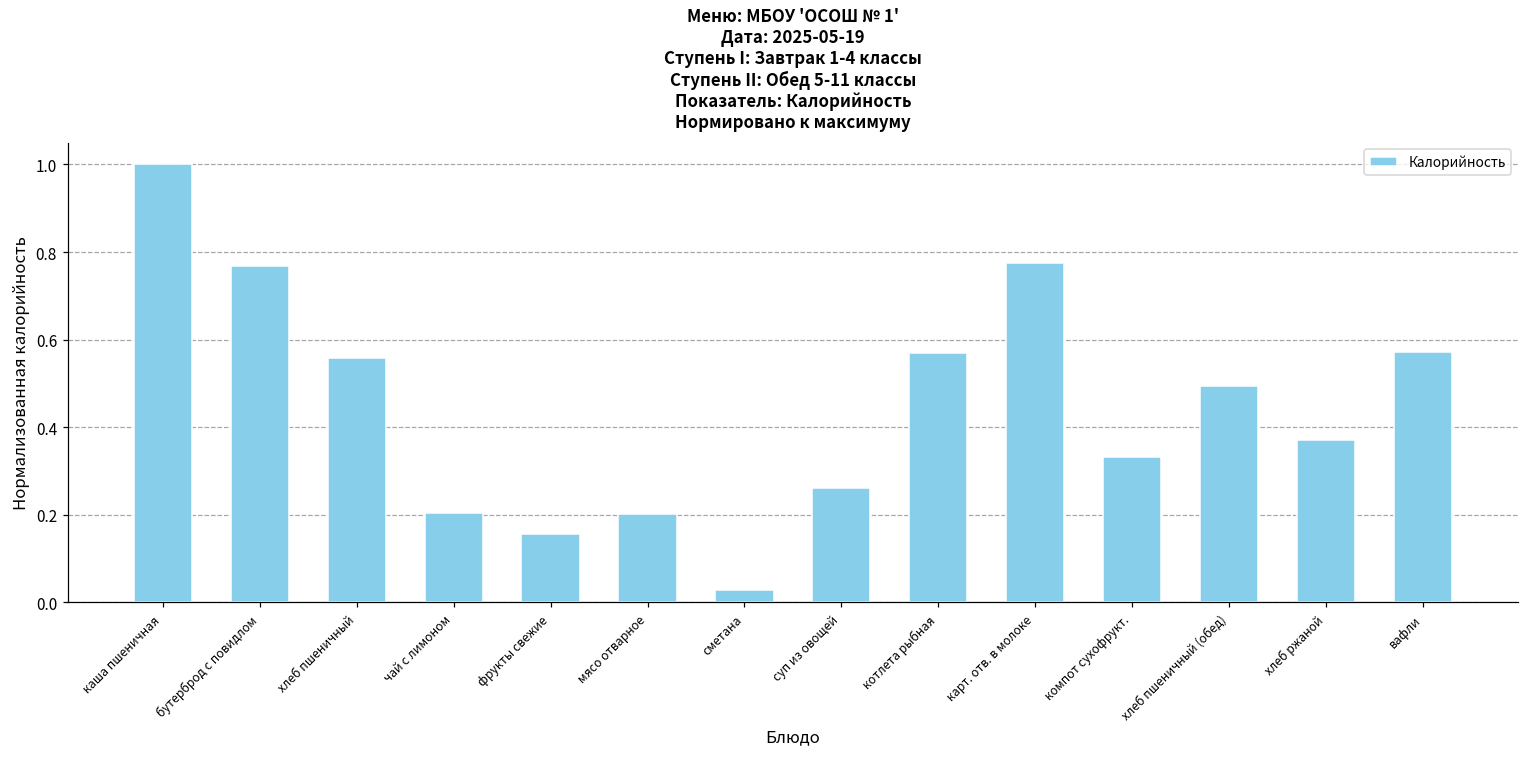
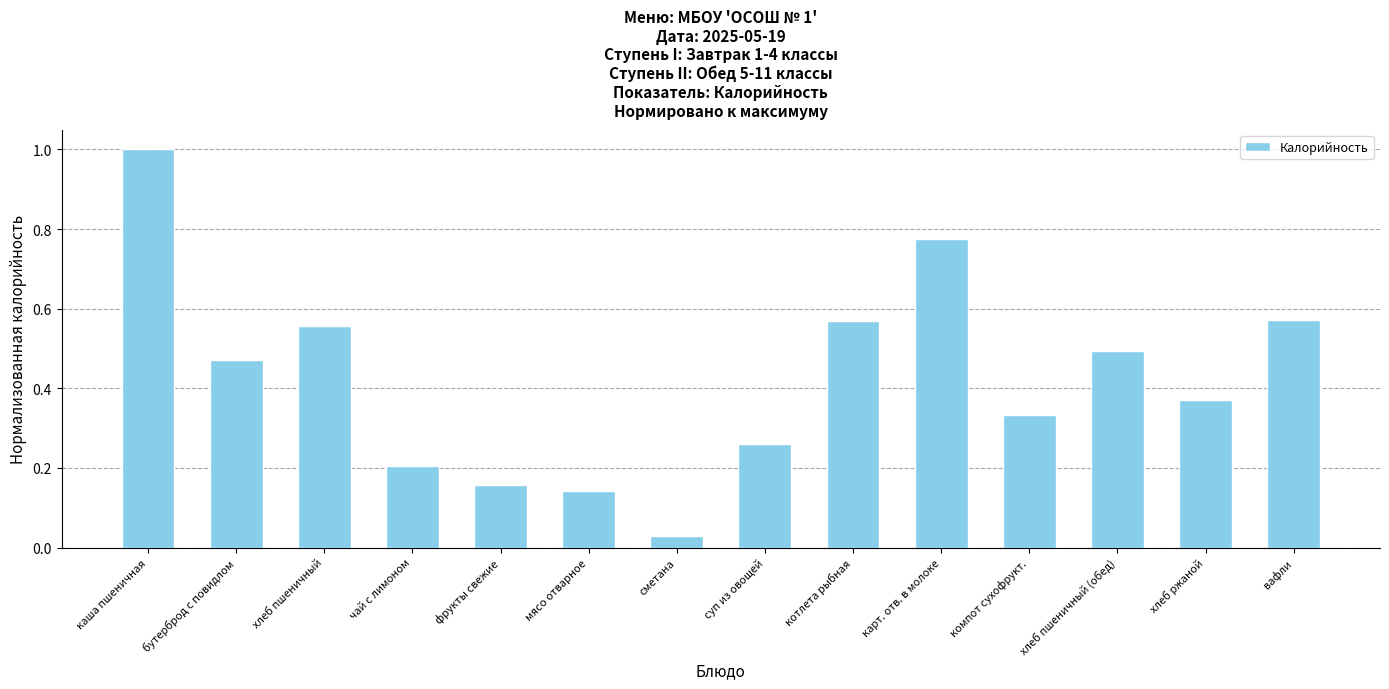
бутерброд с повидлом: 0.77 -> 0.47
мясо отварное: 0.20 -> 0.14
